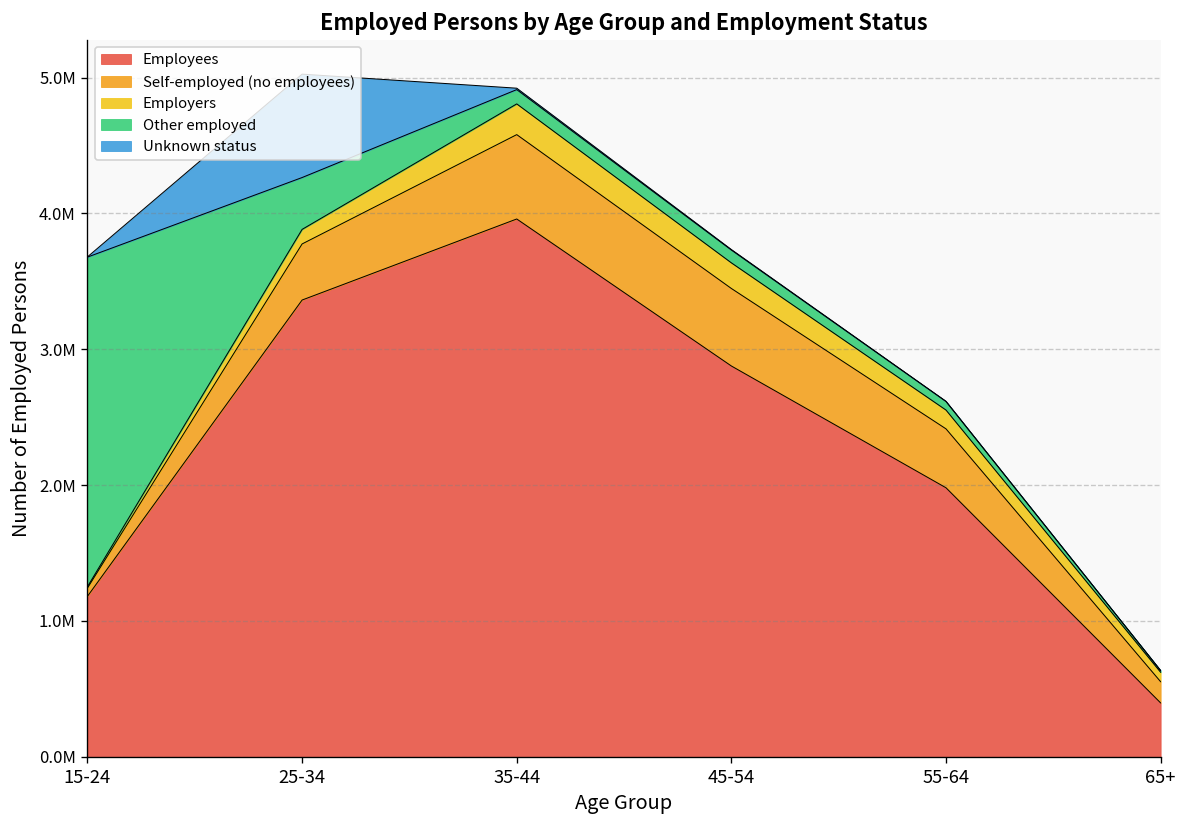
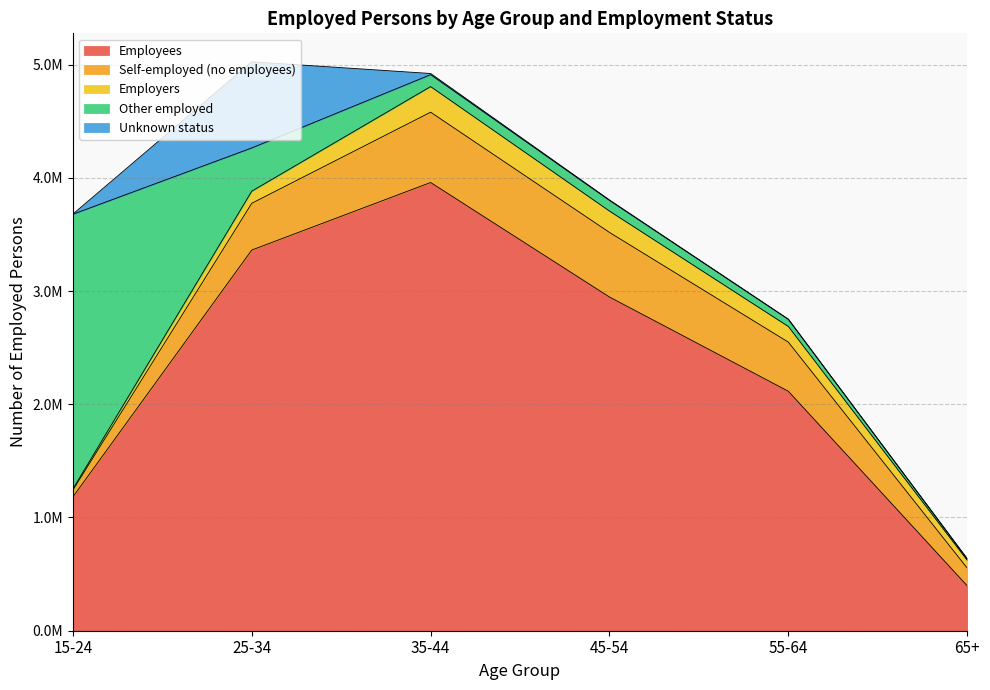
Employees, 45-54: 2880000 -> 2950000
Employees, 55-64: 1980000 -> 2120000
